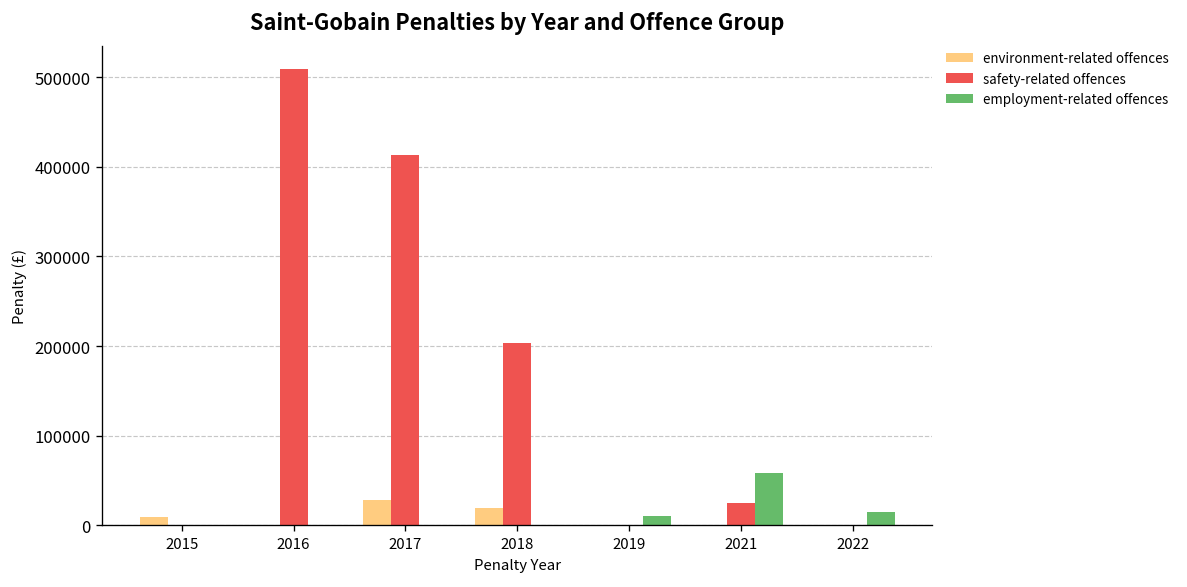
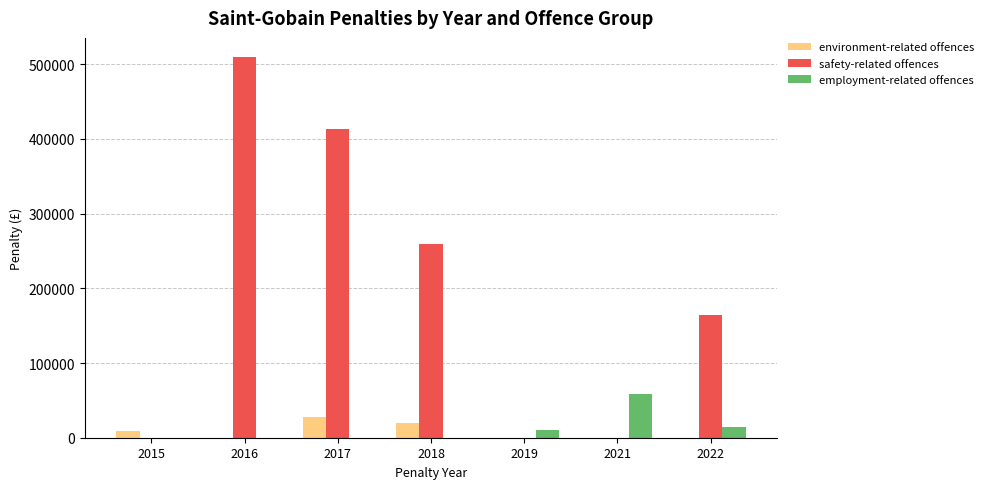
safety-related offences, 2018: 200000 -> 260000
safety-related offences, 2021: 30000 -> 0
safety-related offences, 2022: 0 -> 160000
